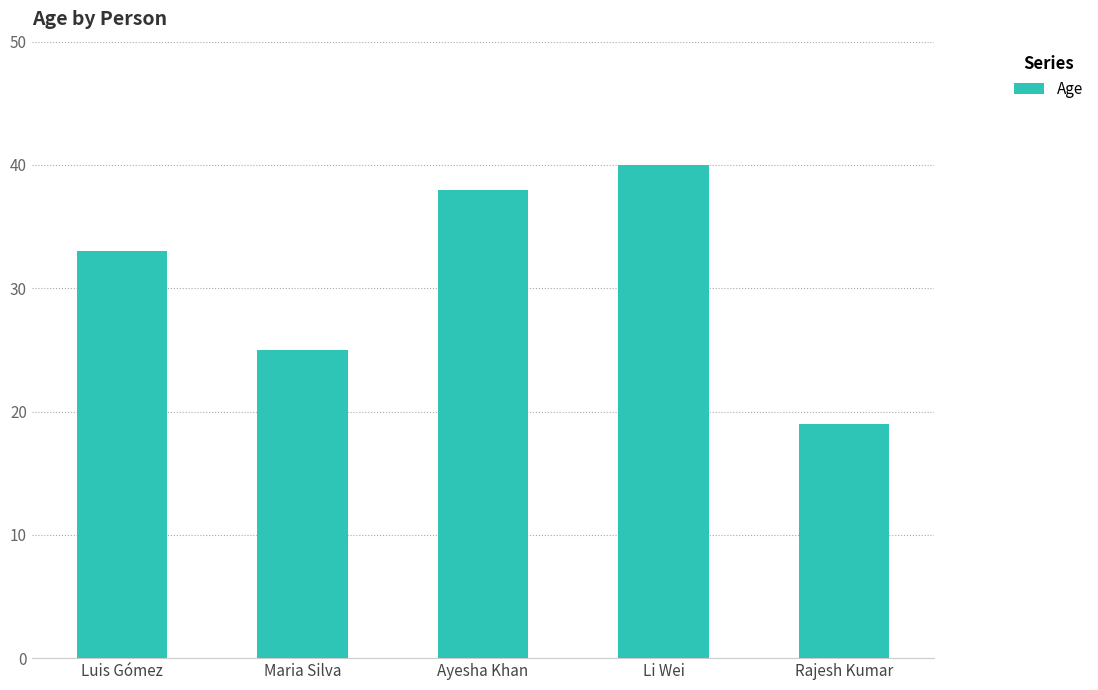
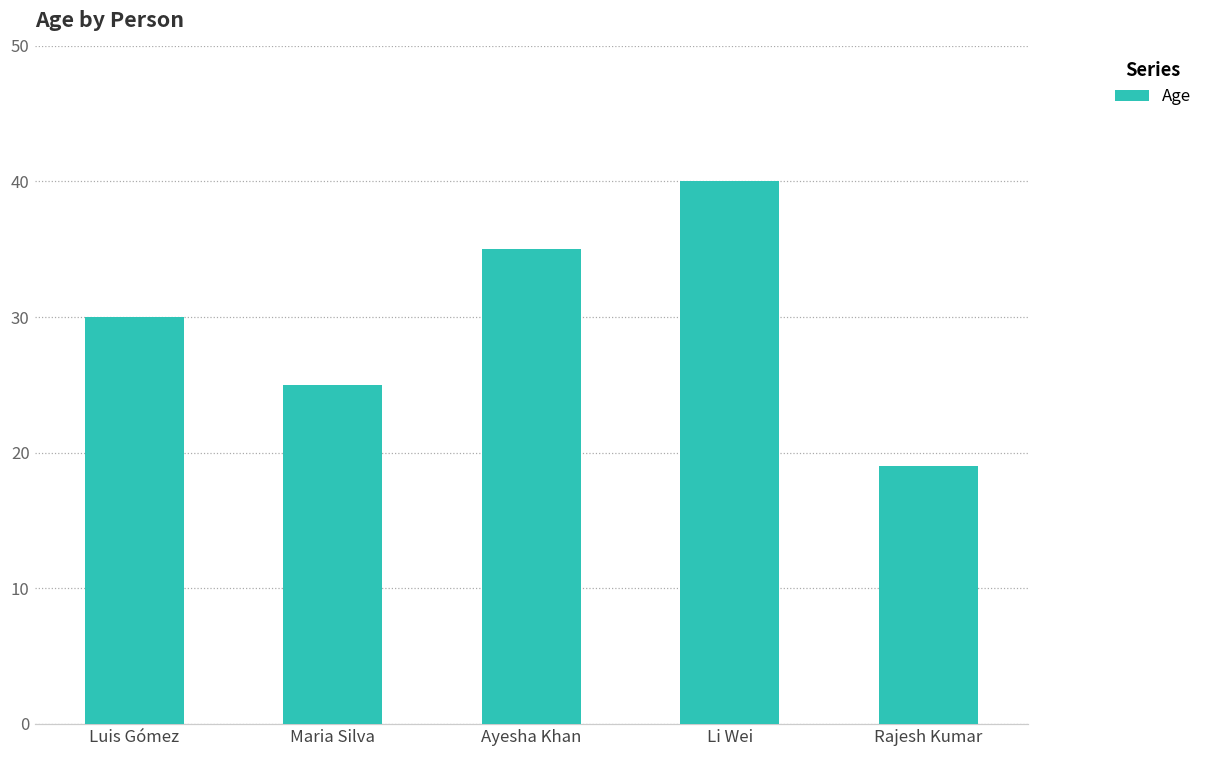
Luis Gómez: 33 -> 30
Ayesha Khan: 38 -> 35
